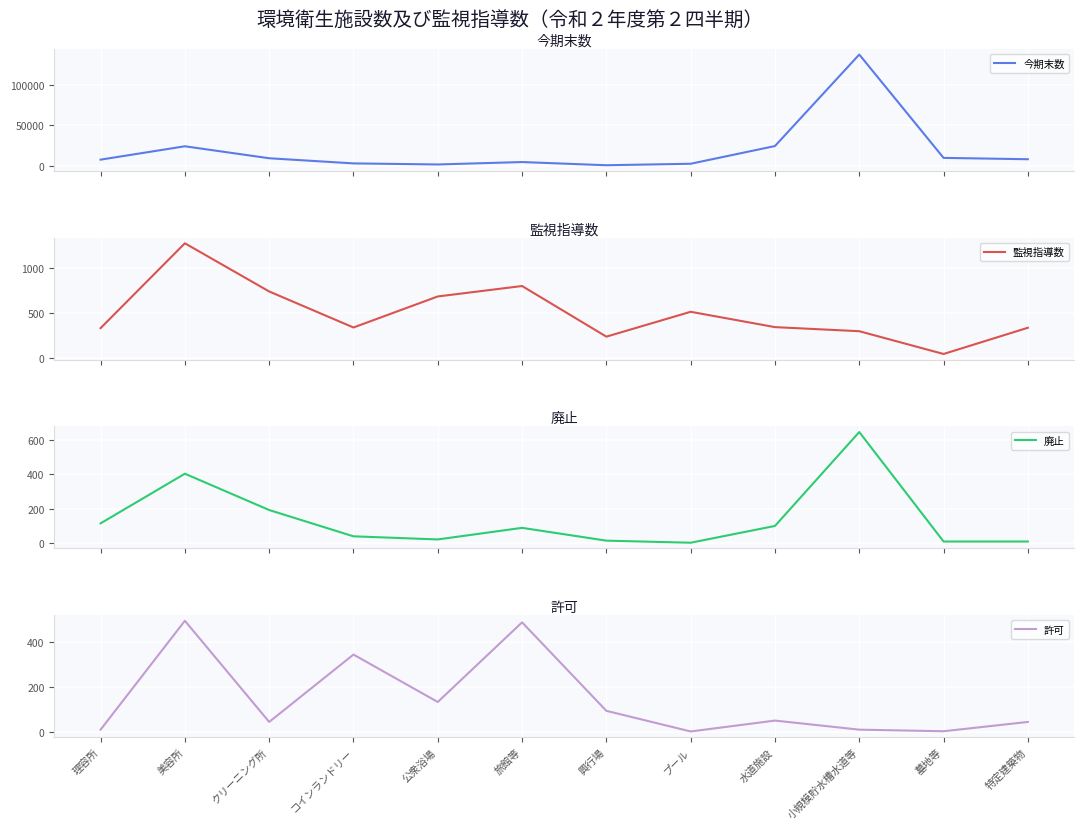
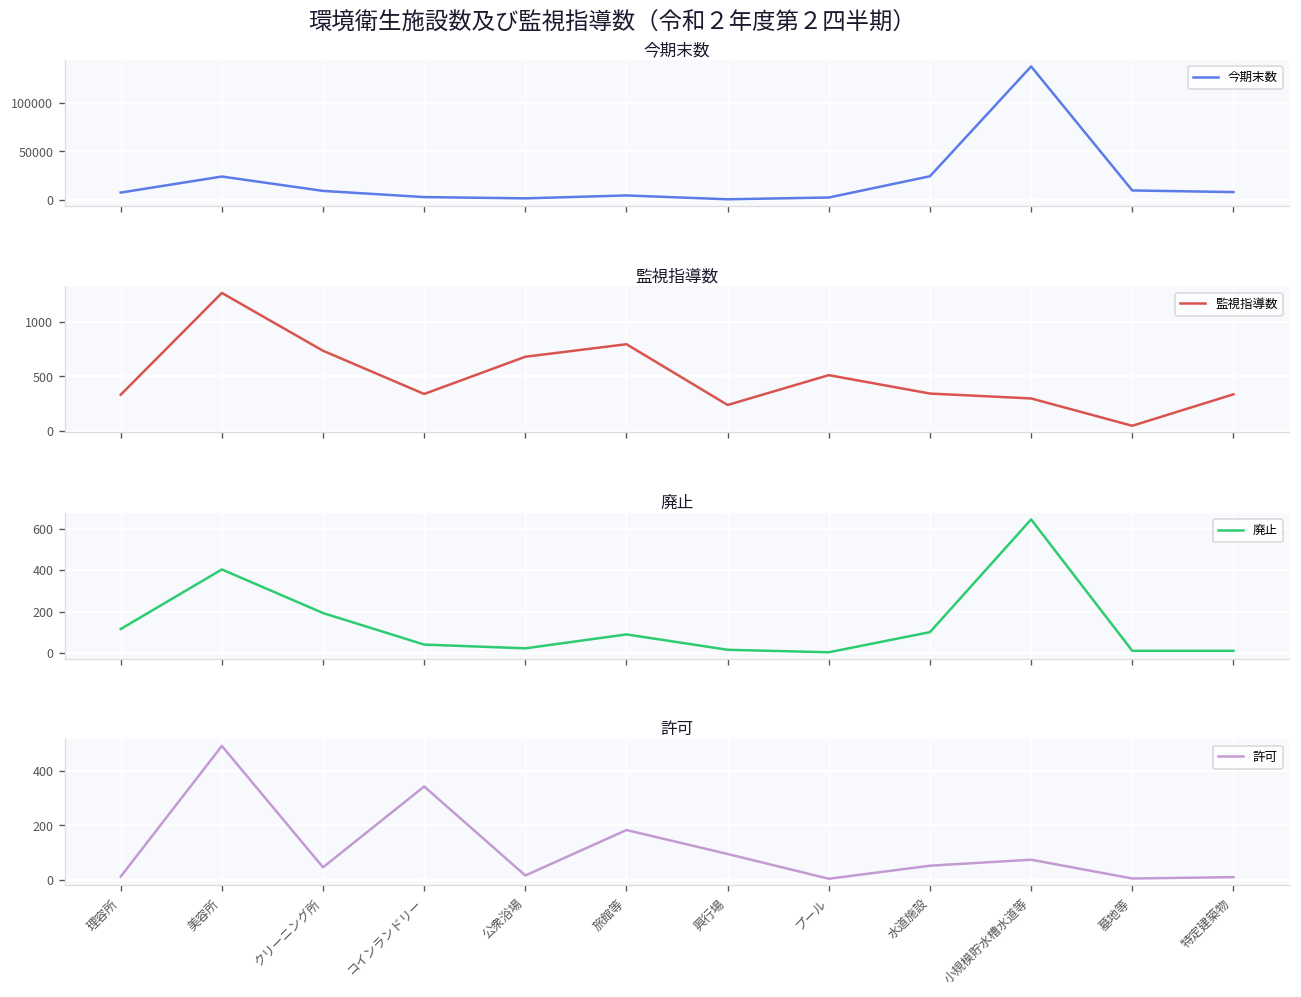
許可, 公衆浴場: 130 -> 20
許可, 旅館等: 490 -> 180
許可, 小規模貯水槽水道等: 10 -> 70
許可, 特定建築物: 50 -> 10
